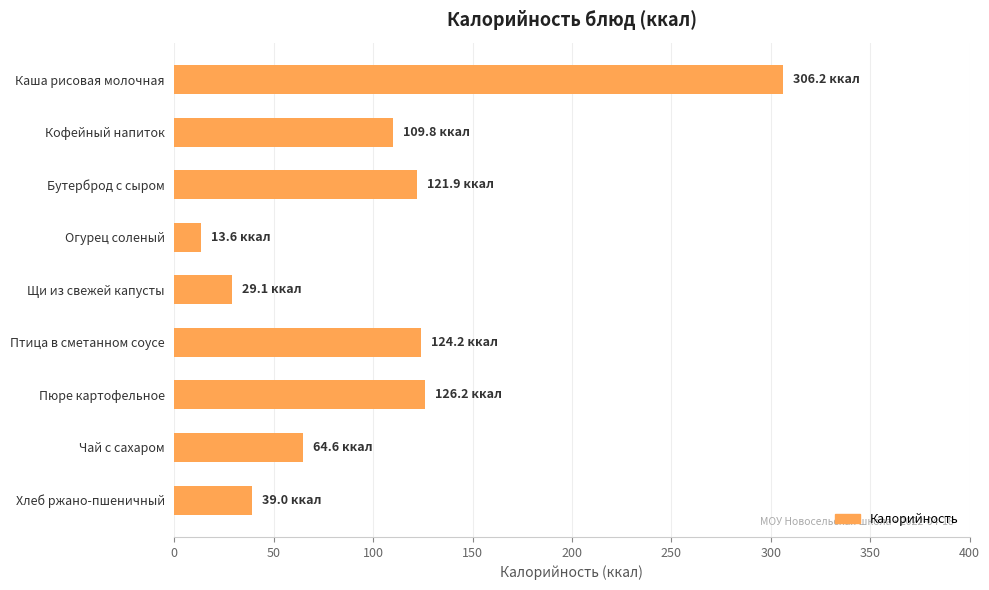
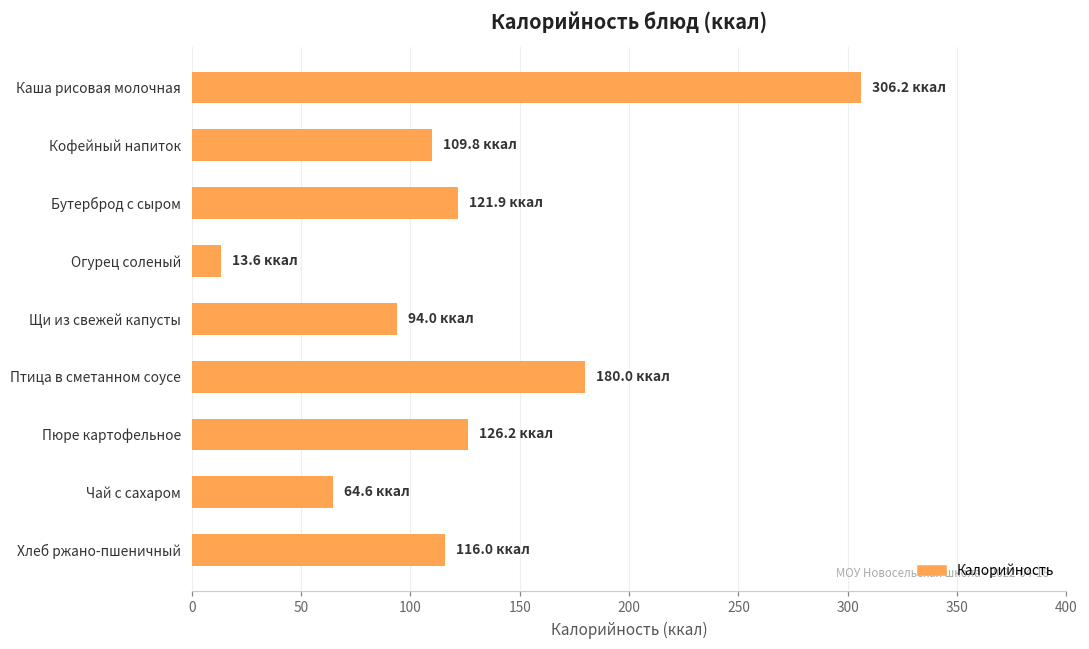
Щи из свежей капусты: 29.1 -> 94.0
Птица в сметанном соусе: 124.2 -> 180.0
Хлеб ржано-пшеничный: 39.0 -> 116.0
